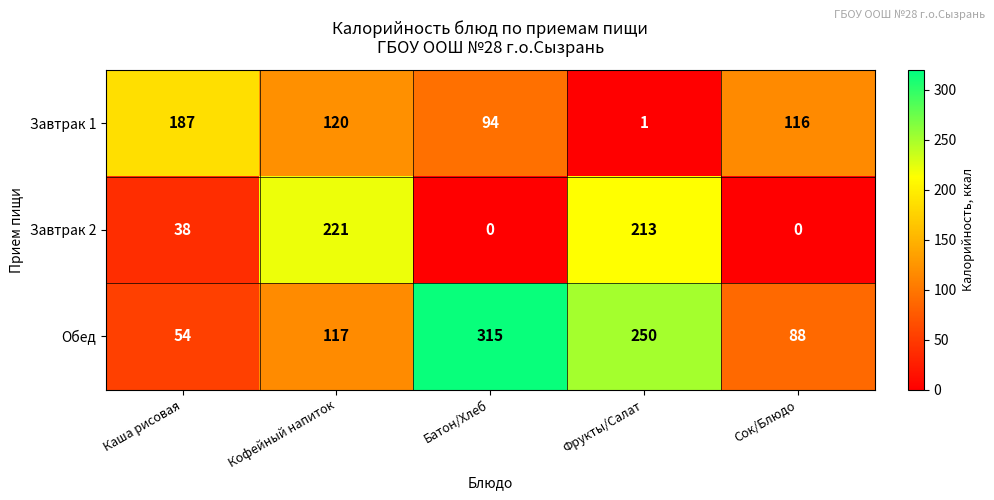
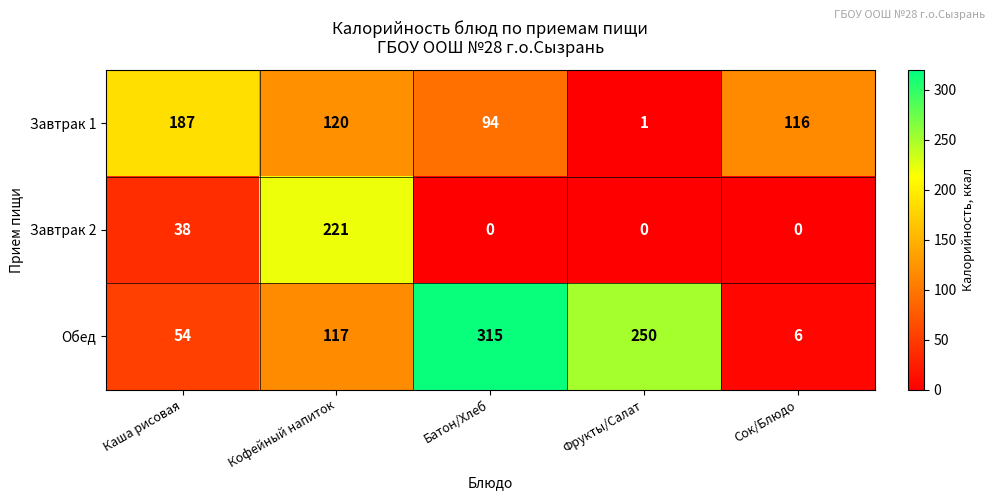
Завтрак 2, Фрукты/Салат: 213 -> 0
Обед, Сок/Блюдо: 88 -> 6
